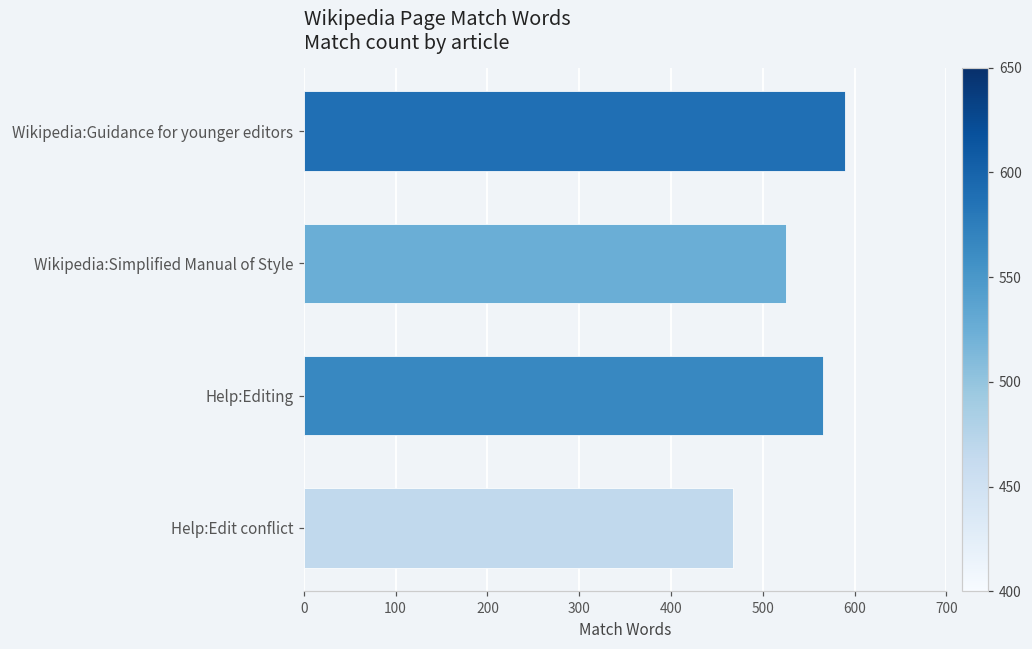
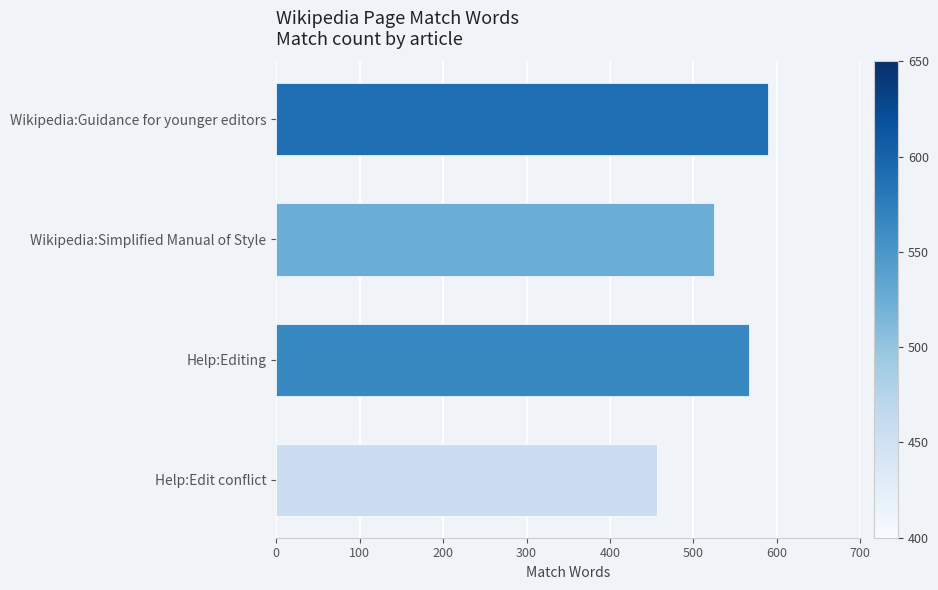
Help:Edit conflict: 470 -> 460
